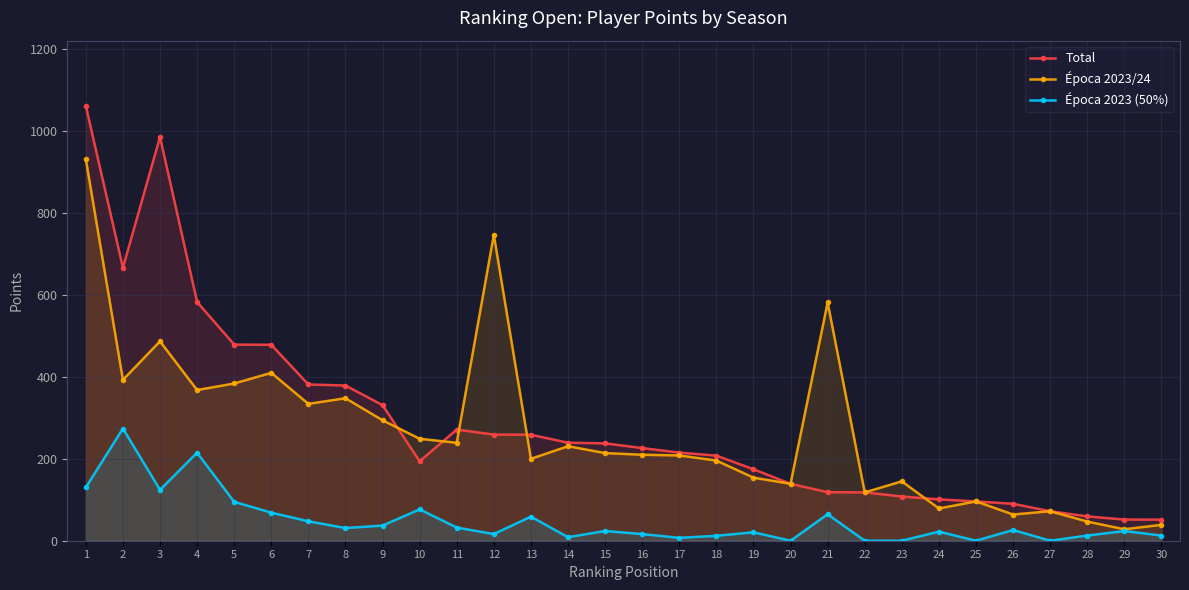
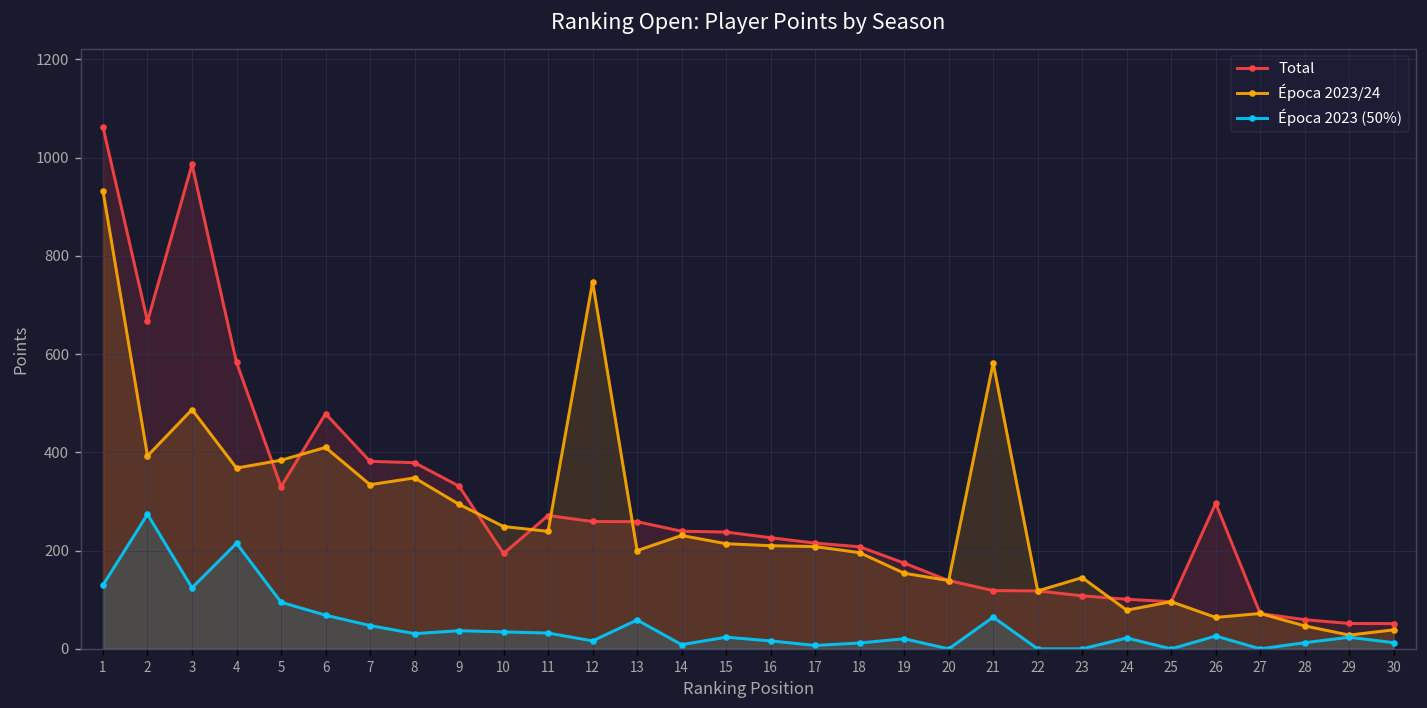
Total, 5: 480 -> 330
Época 2023 (50%), 10: 80 -> 30
Total, 26: 90 -> 300
